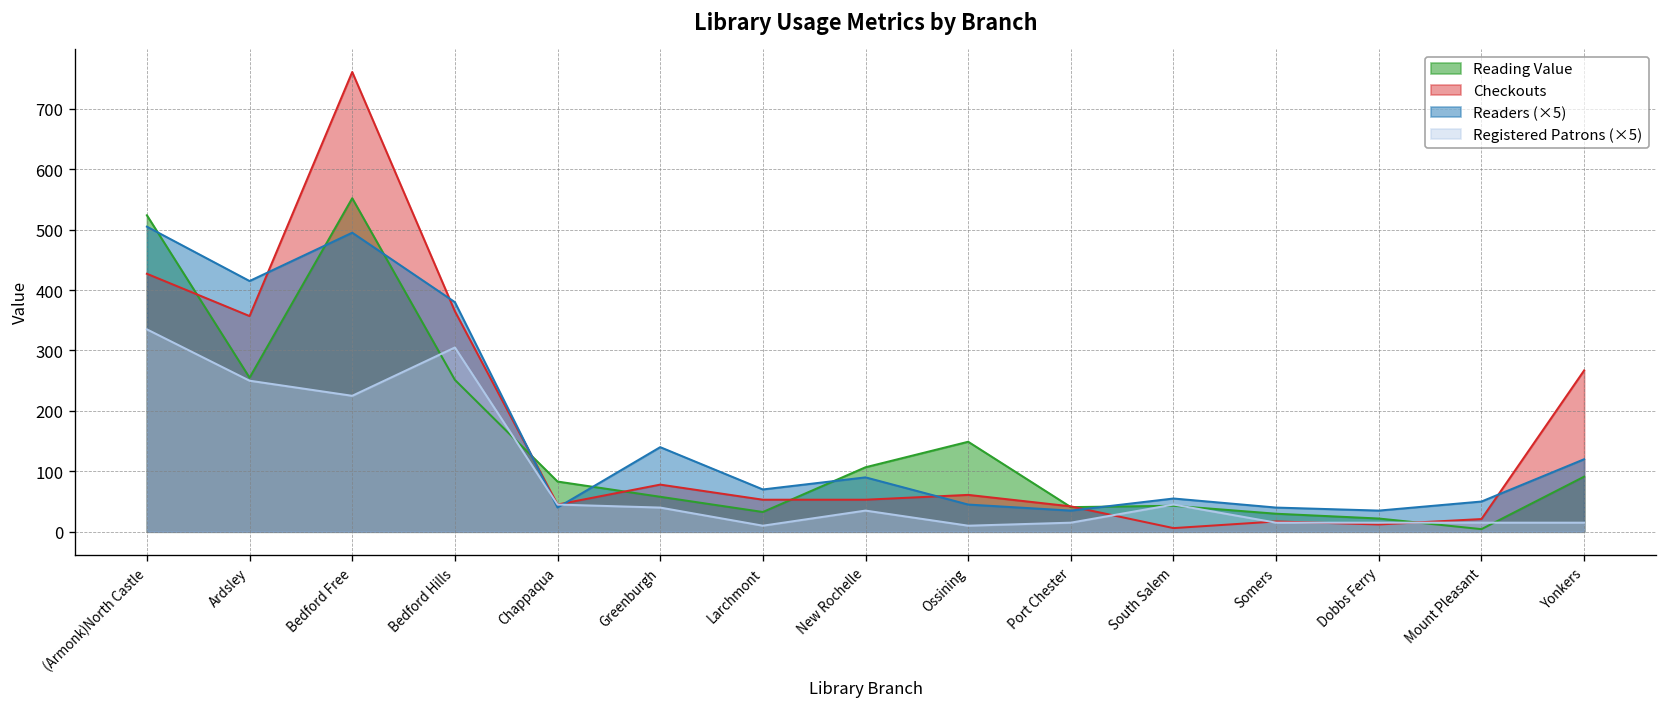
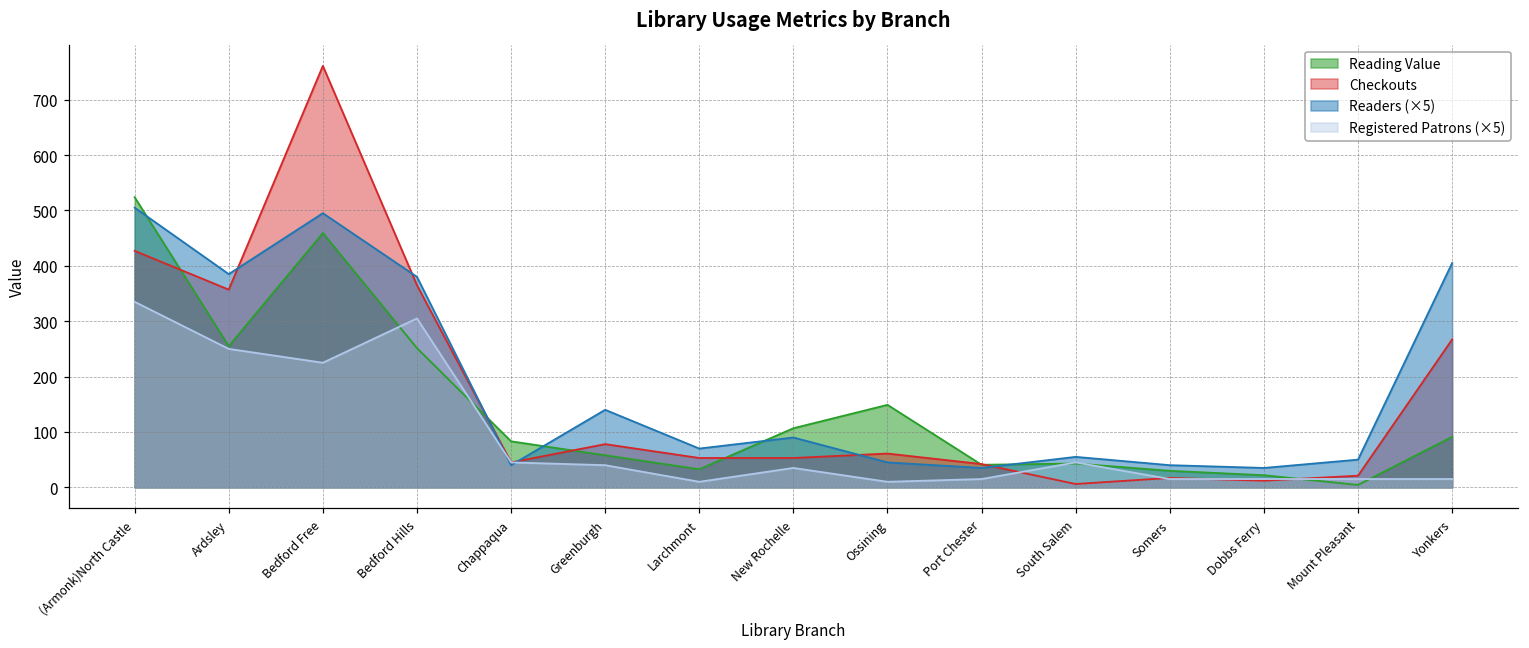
Readers (×5), Ardsley: 420 -> 390
Reading Value, Bedford Free: 550 -> 460
Readers (×5), Yonkers: 120 -> 410
